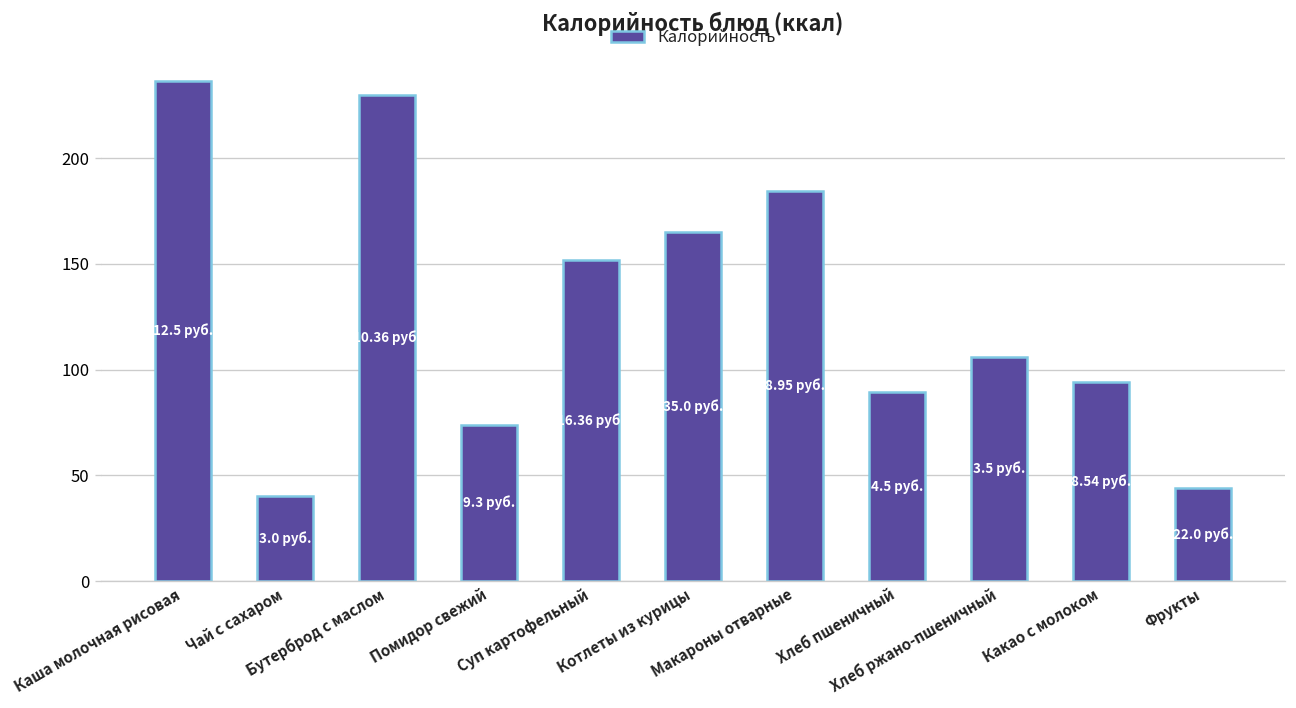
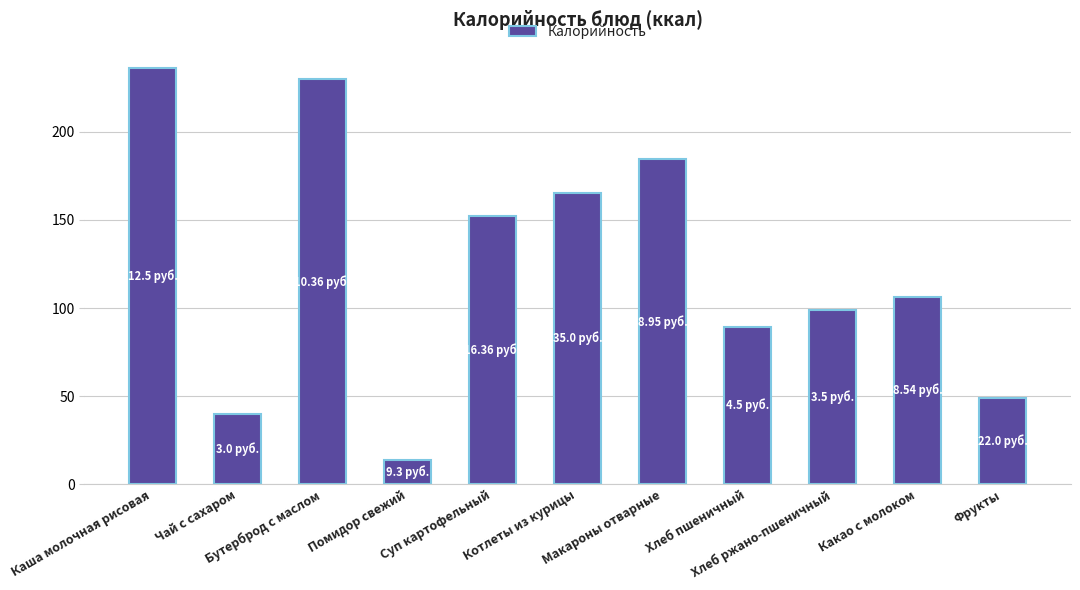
Помидор свежий: 74 -> 14
Хлеб ржано-пшеничный: 106 -> 99
Какао с молоком: 94 -> 106
Фрукты: 44 -> 49
